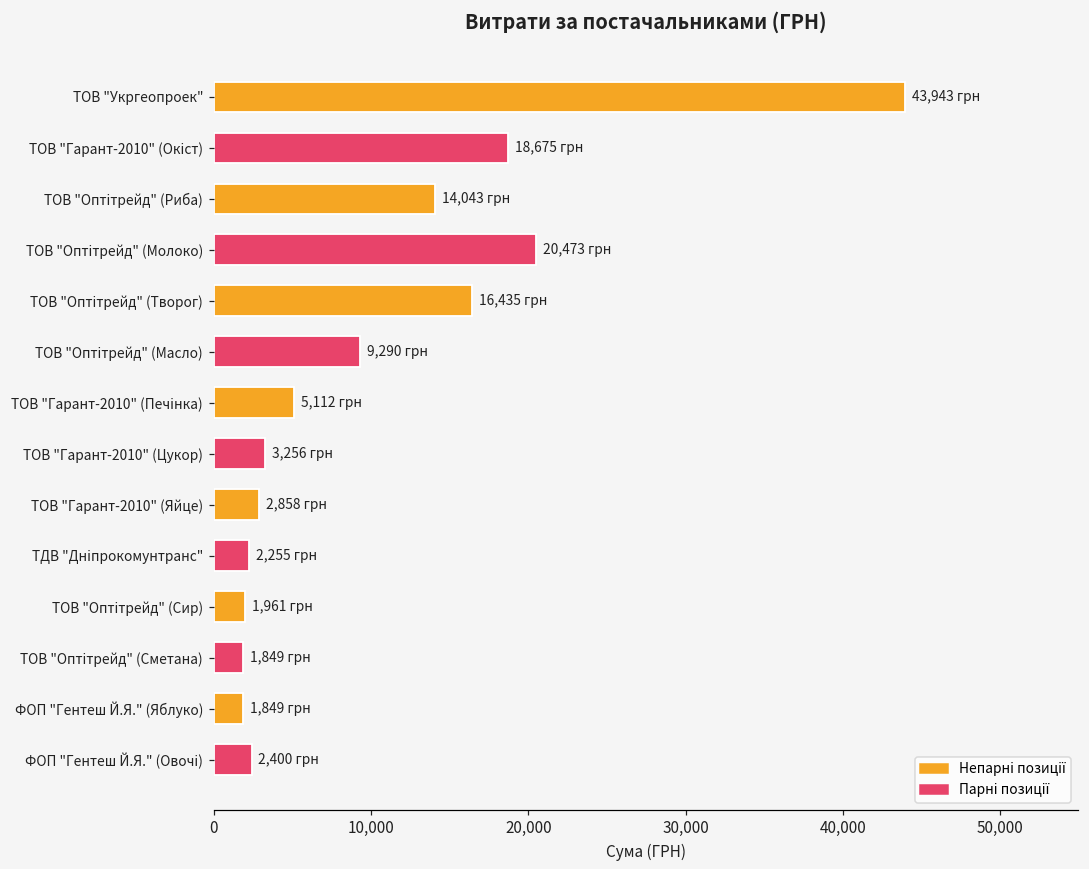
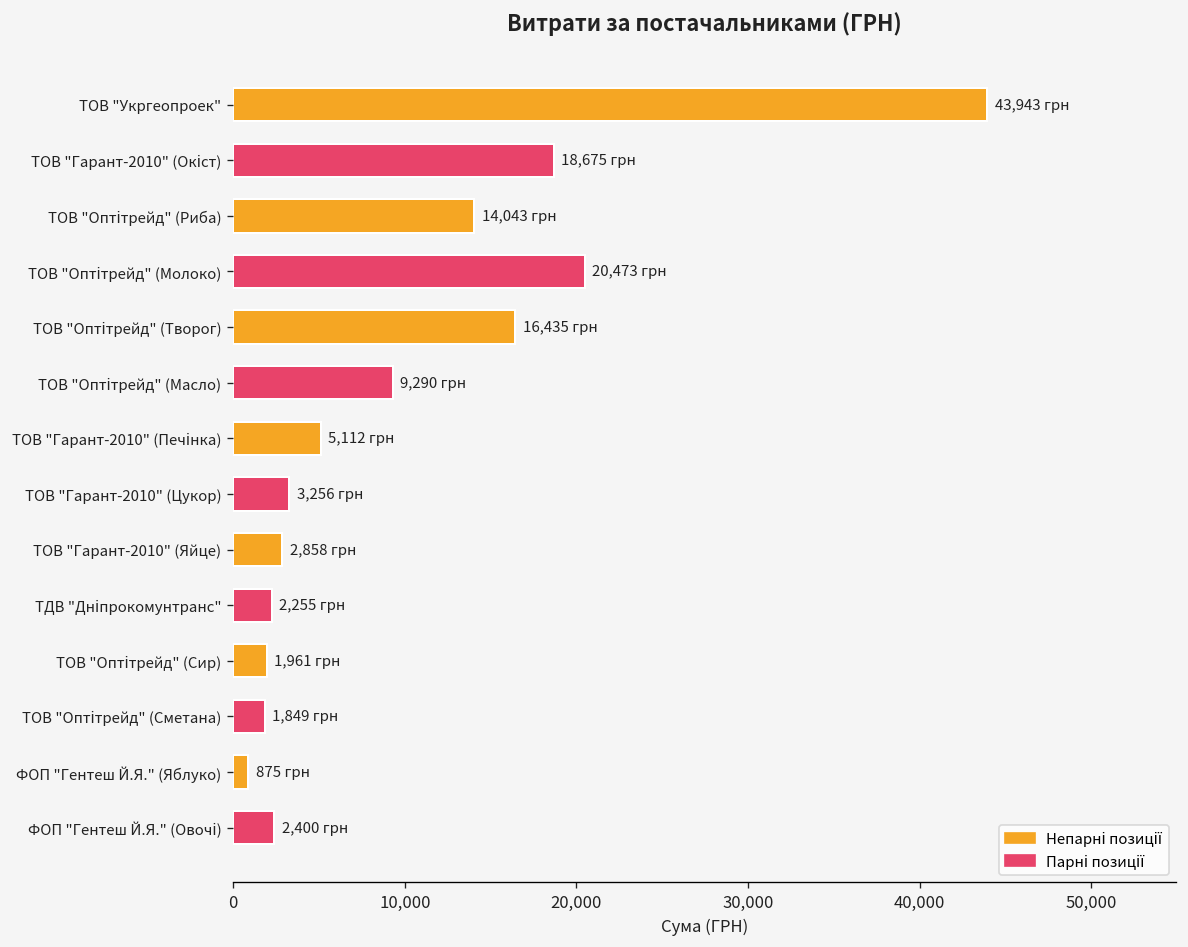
ФОП "Гентеш Й.Я." (Яблуко): 1,849 -> 875
